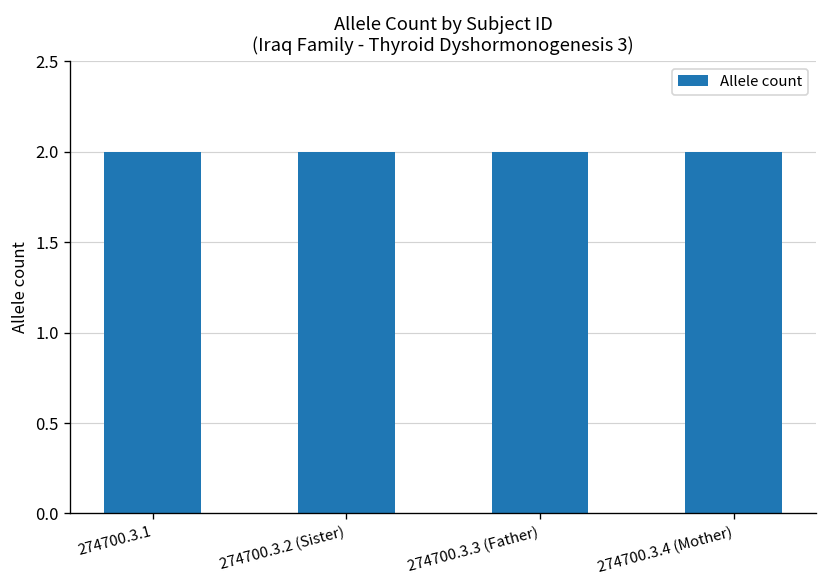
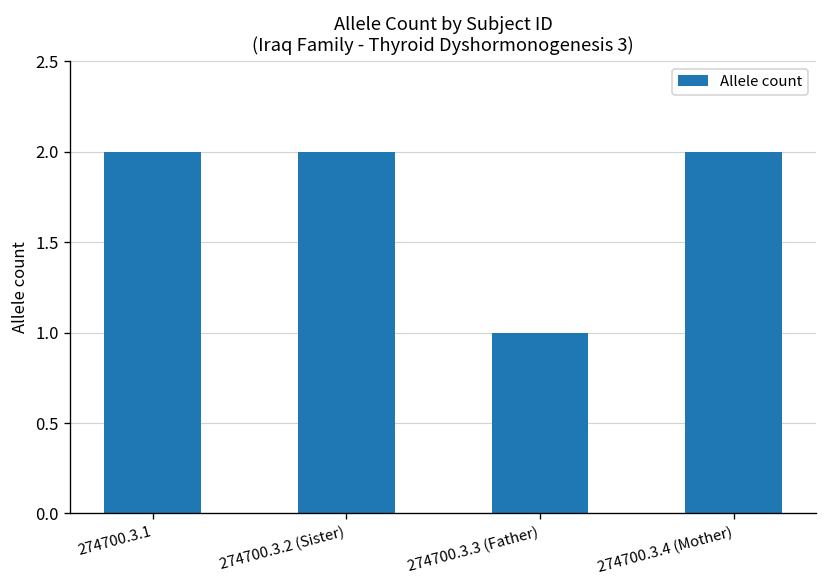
274700.3.3 (Father): 2 -> 1
